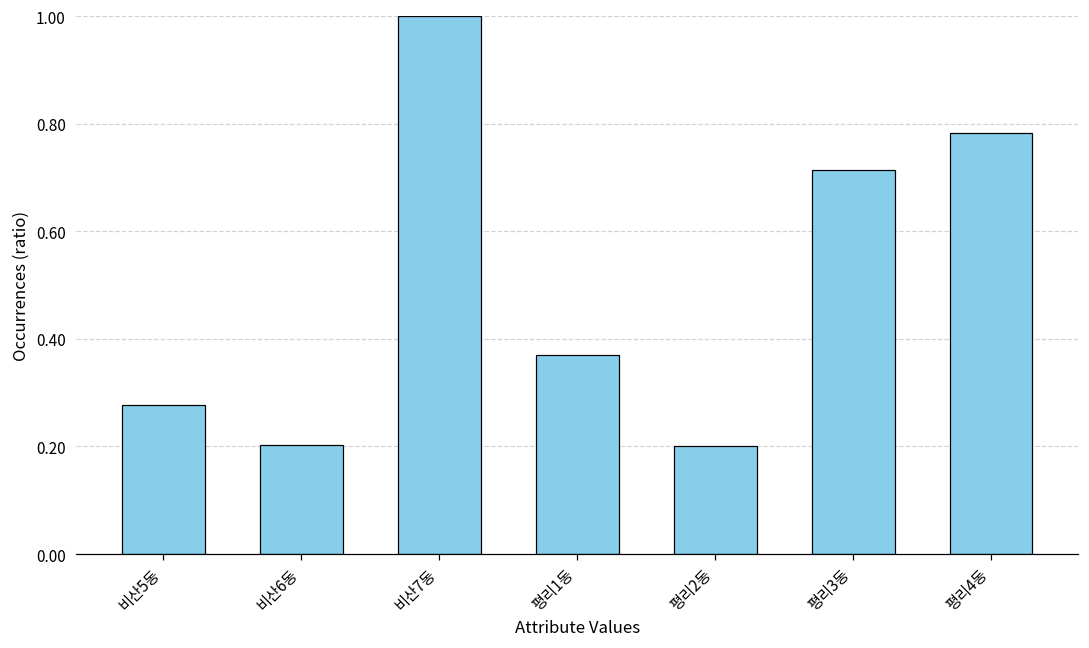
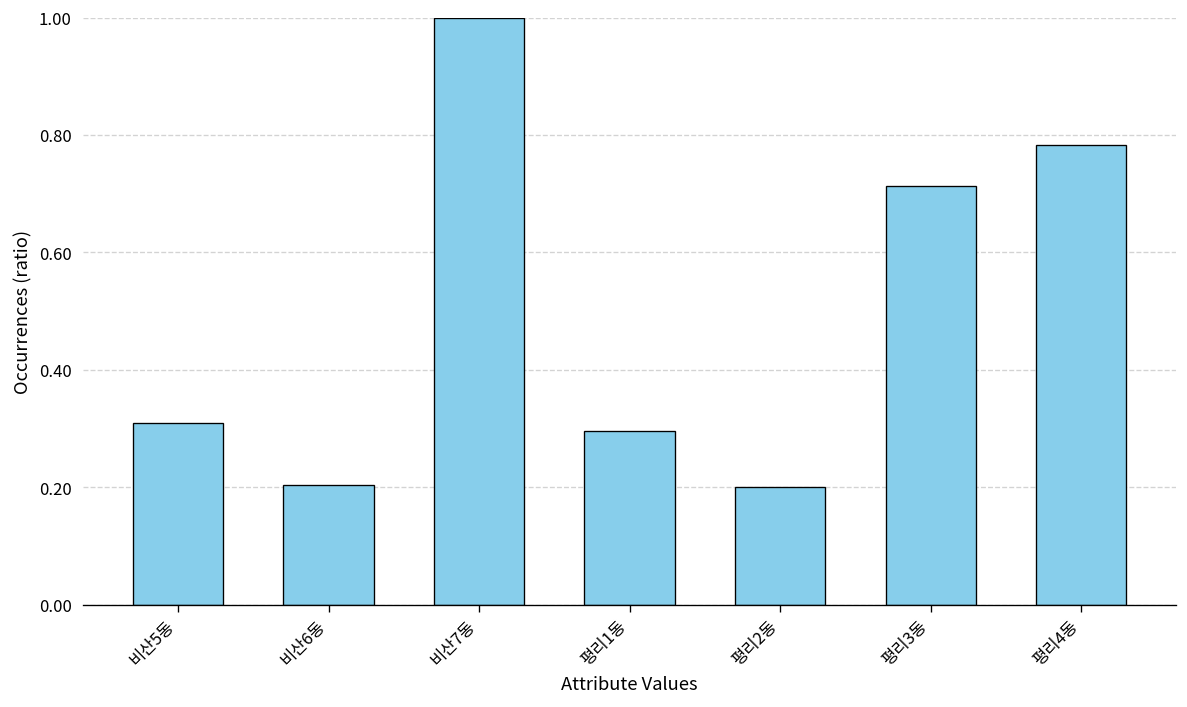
비산5동: 0.28 -> 0.31
평리1동: 0.37 -> 0.29
